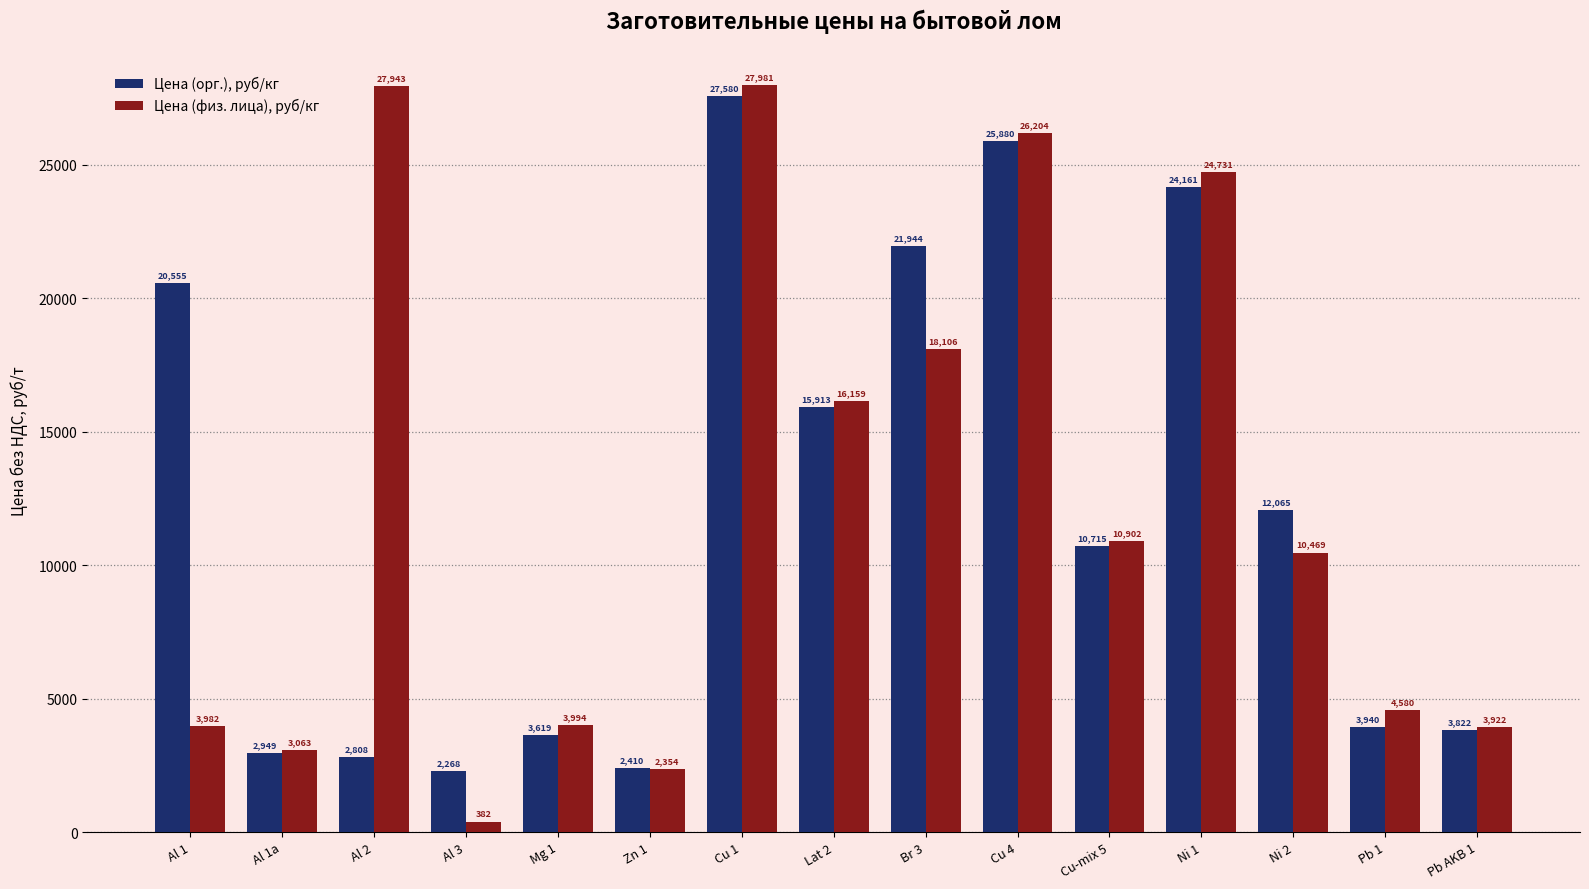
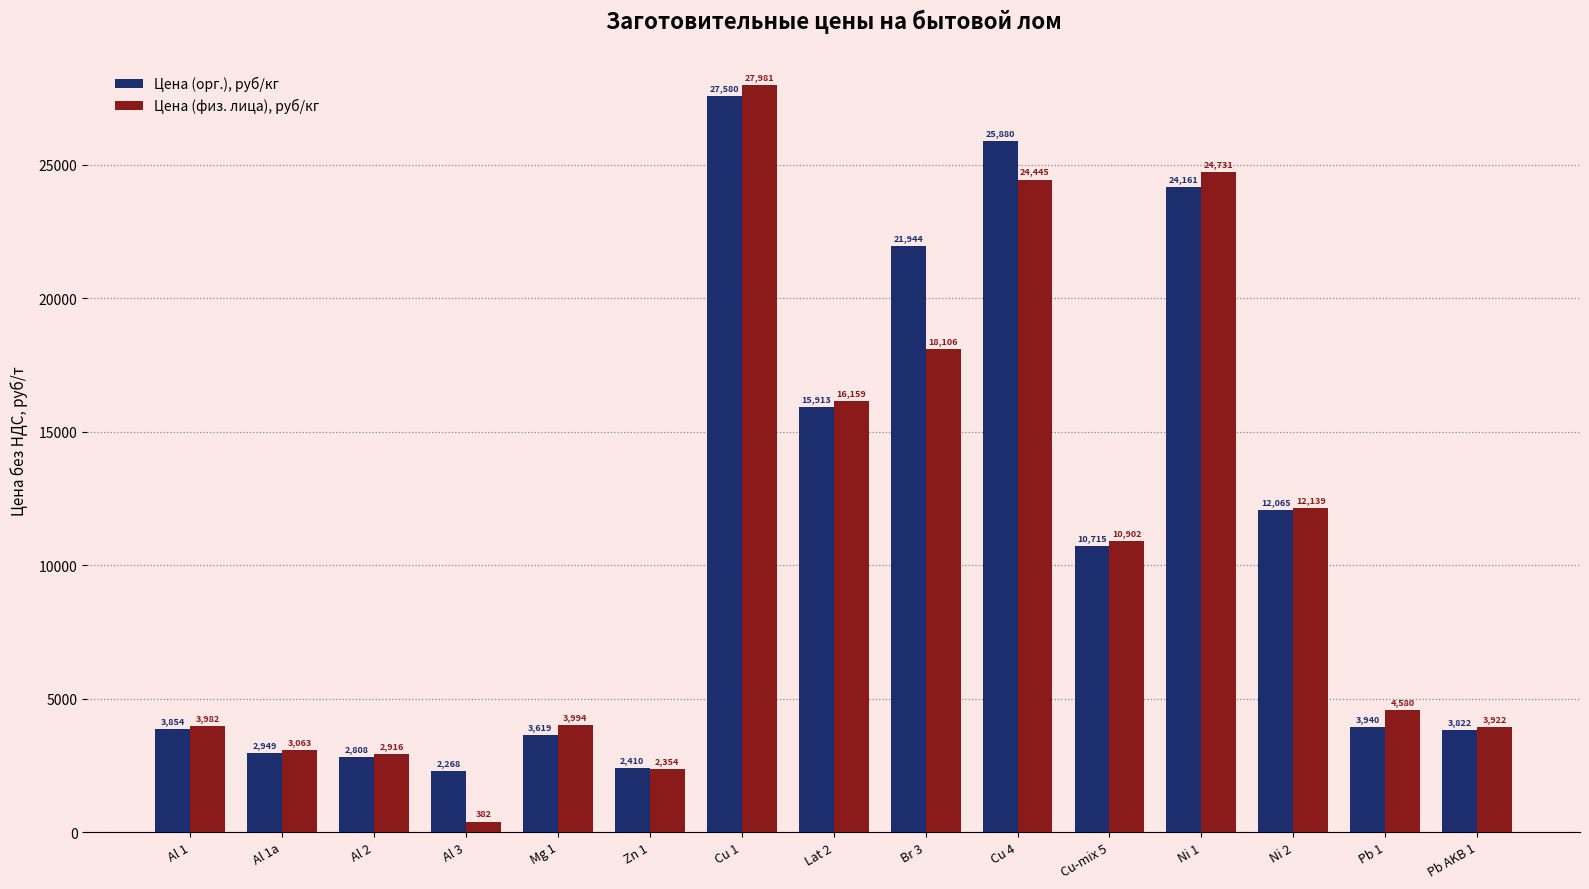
Цена (орг.), руб/кг, Al 1: 20,555 -> 3,854
Цена (физ. лица), руб/кг, Al 2: 27,943 -> 2,916
Цена (физ. лица), руб/кг, Cu 4: 26,204 -> 24,445
Цена (физ. лица), руб/кг, Ni 2: 10,469 -> 12,139
